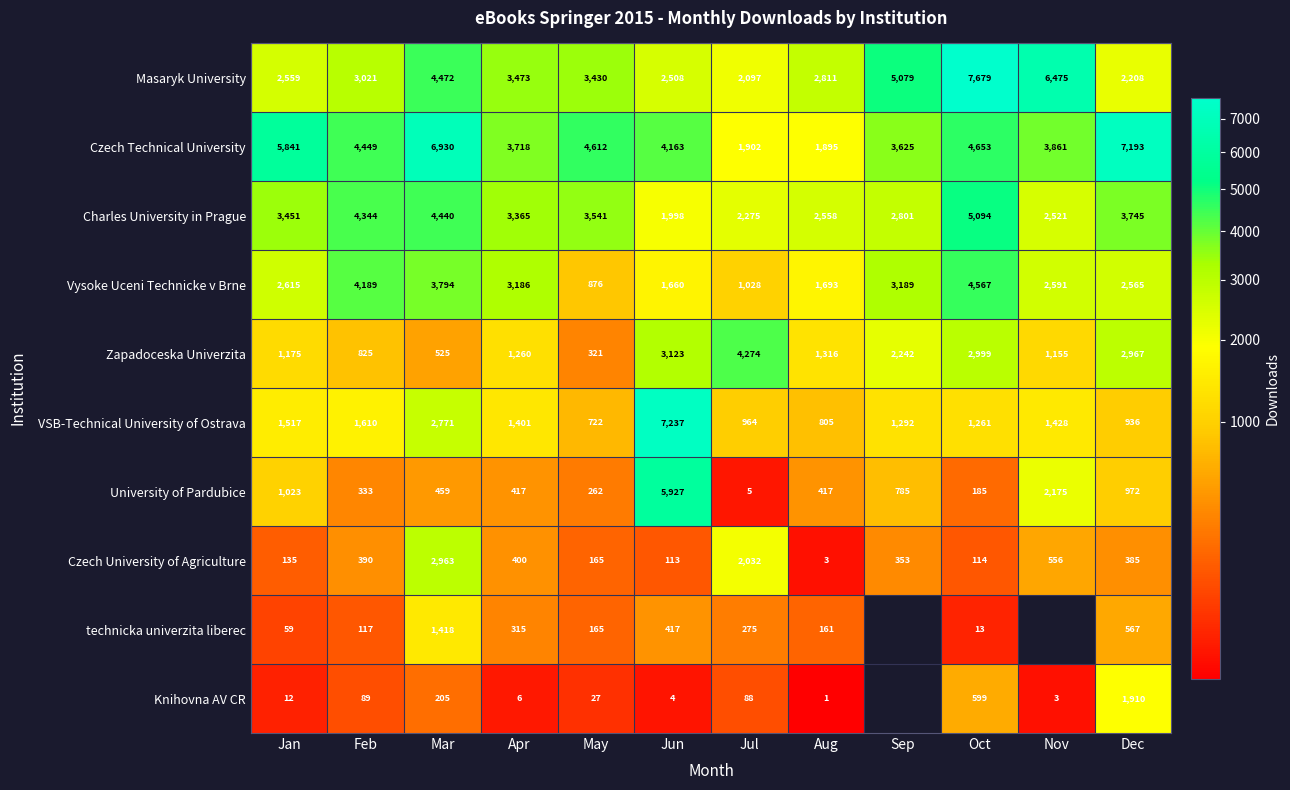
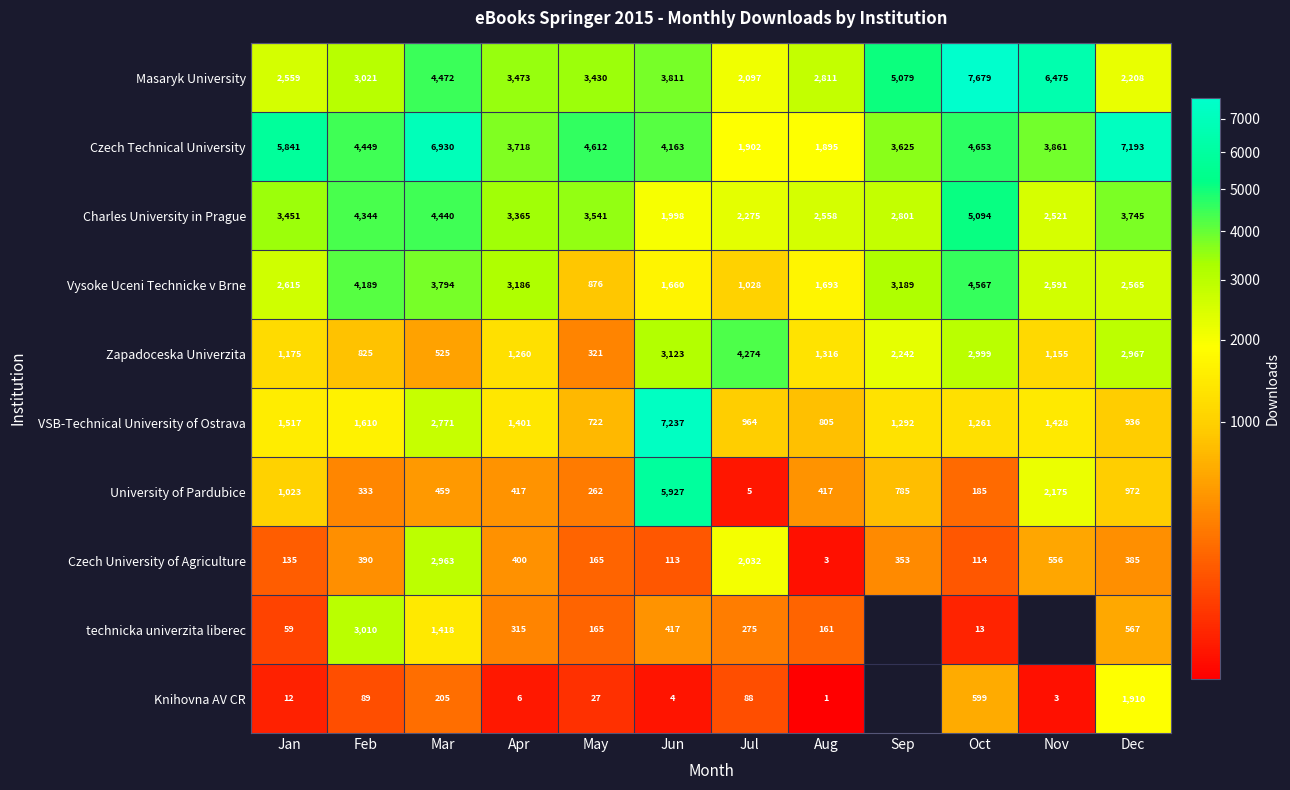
Masaryk University, Jun: 2,508 -> 3,811
technicka univerzita liberec, Feb: 117 -> 3,010
